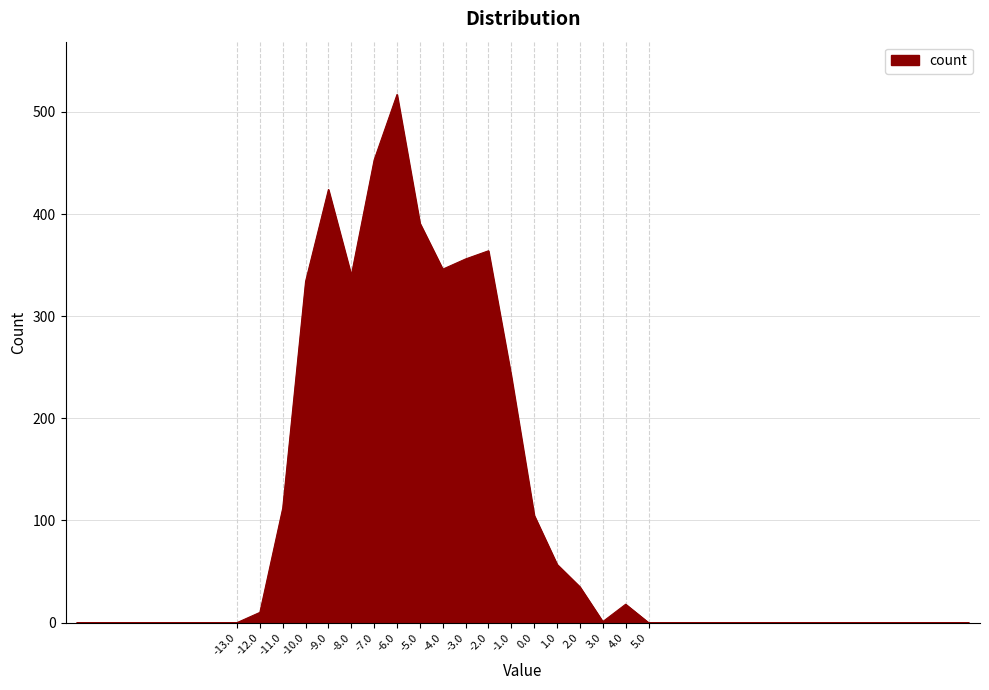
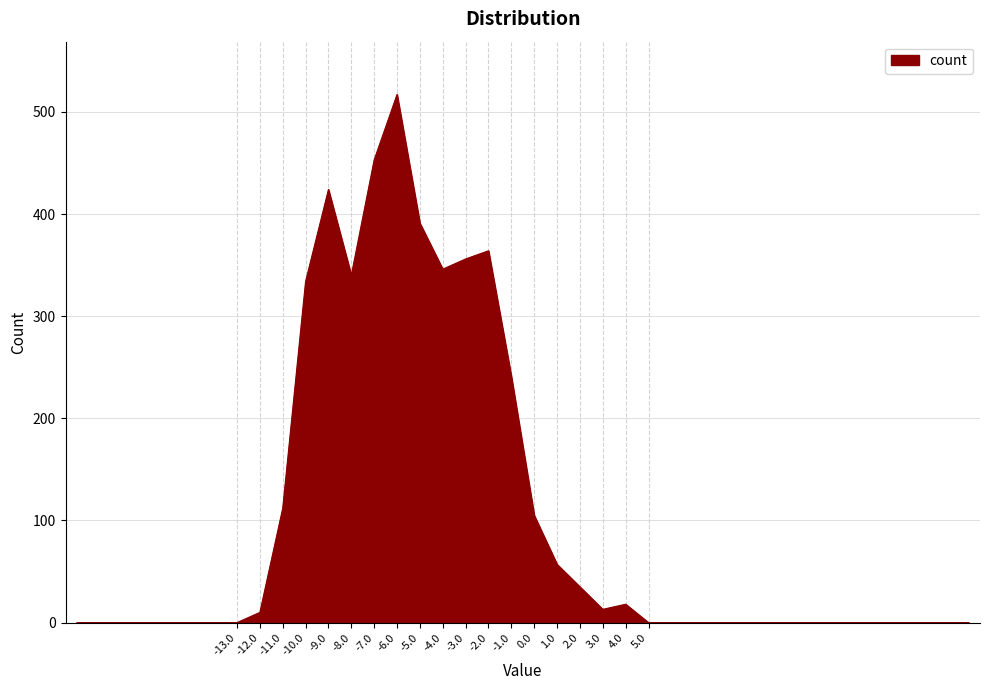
3.0: 1 -> 13
